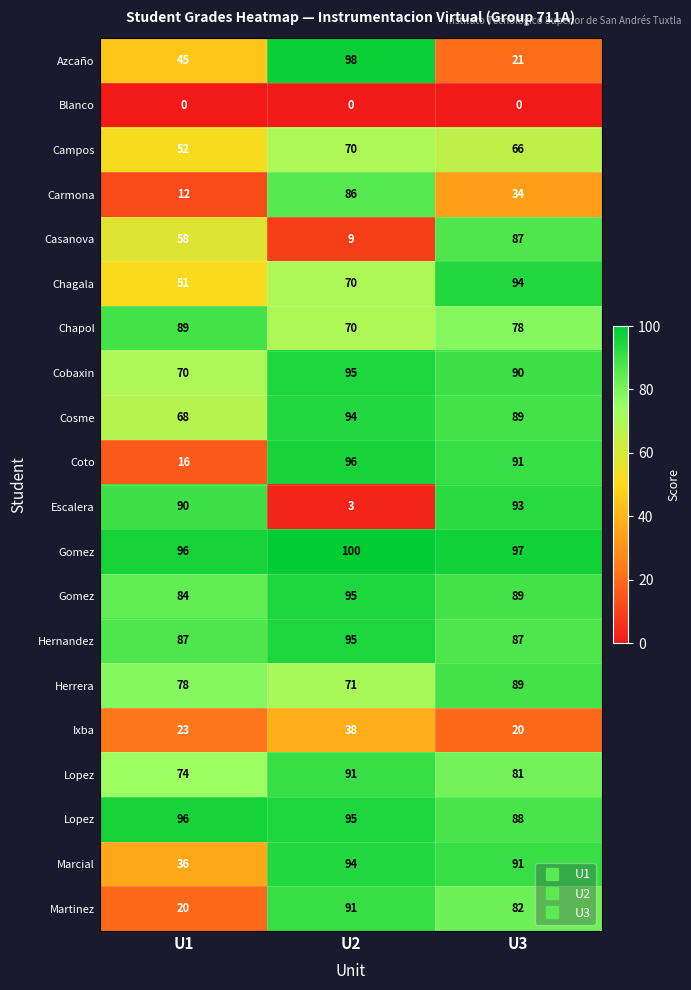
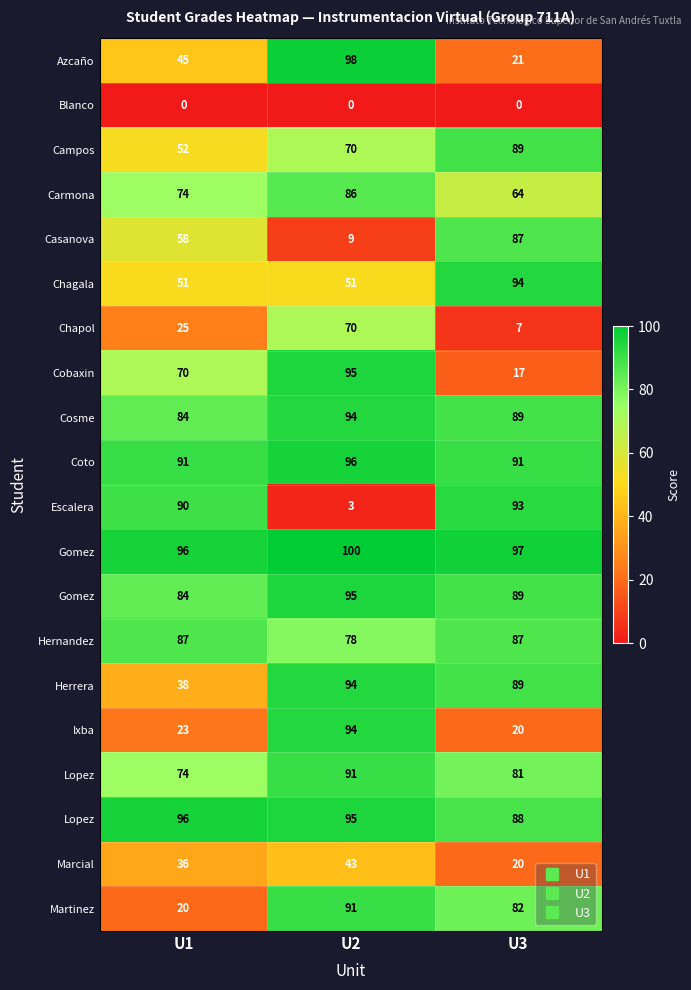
Campos, U3: 66 -> 89
Carmona, U1: 12 -> 74
Carmona, U3: 34 -> 64
Chagala, U2: 70 -> 51
Chapol, U1: 89 -> 25
Chapol, U3: 78 -> 7
Cobaxin, U3: 90 -> 17
Cosme, U1: 68 -> 84
Coto, U1: 16 -> 91
Hernandez, U2: 95 -> 78
Herrera, U1: 78 -> 38
Herrera, U2: 71 -> 94
Ixba, U2: 38 -> 94
Marcial, U2: 94 -> 43
Marcial, U3: 91 -> 20
